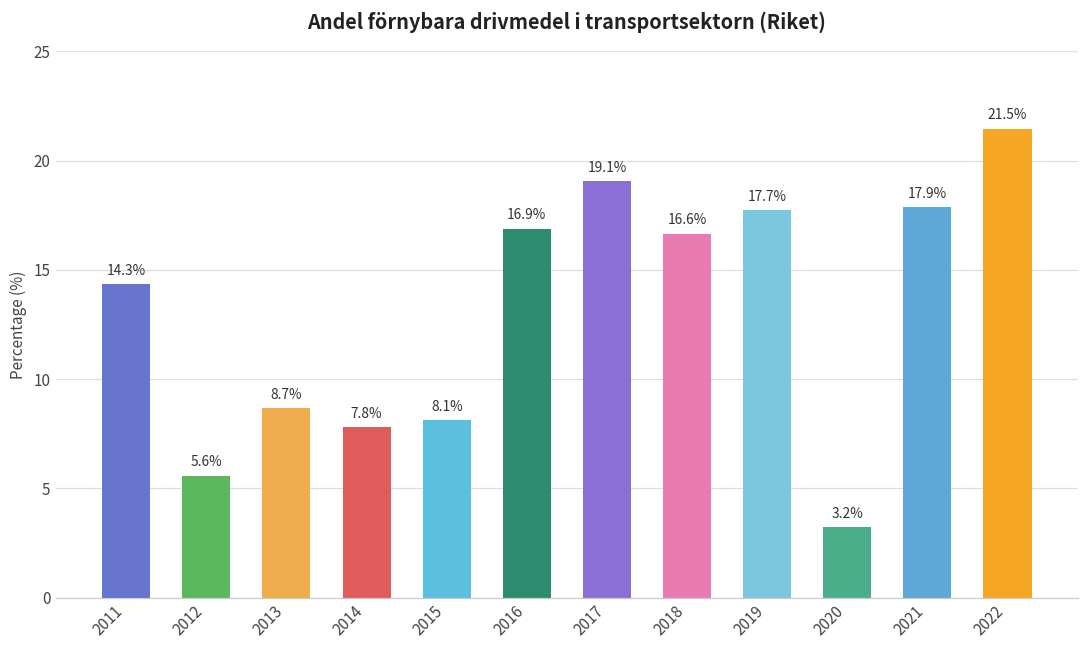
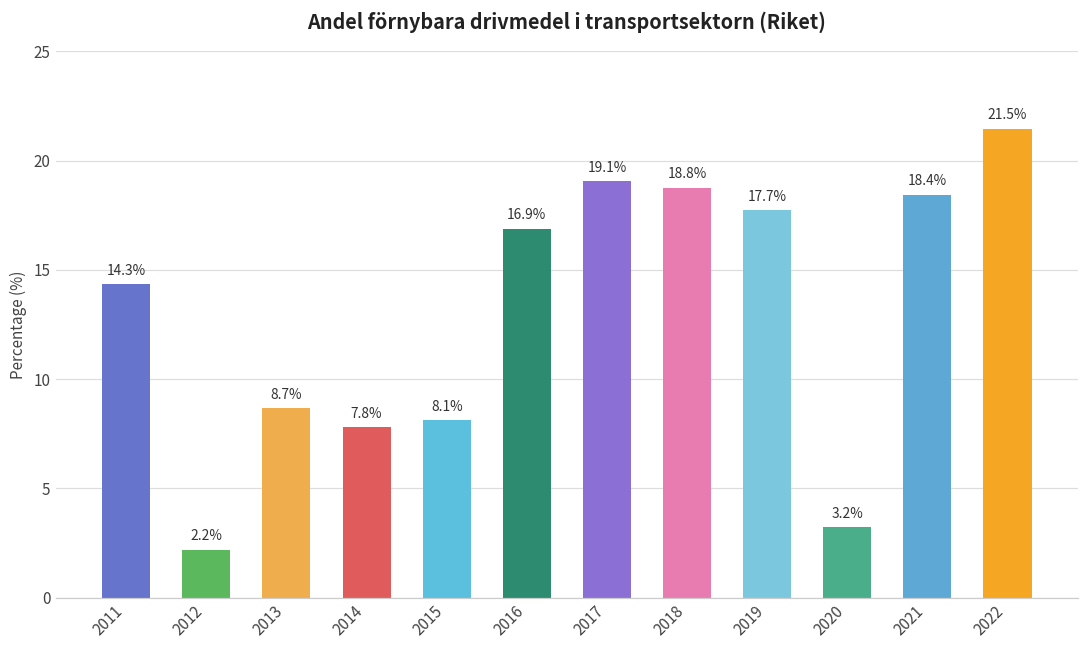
2012: 5.6% -> 2.2%
2018: 16.6% -> 18.8%
2021: 17.9% -> 18.4%
